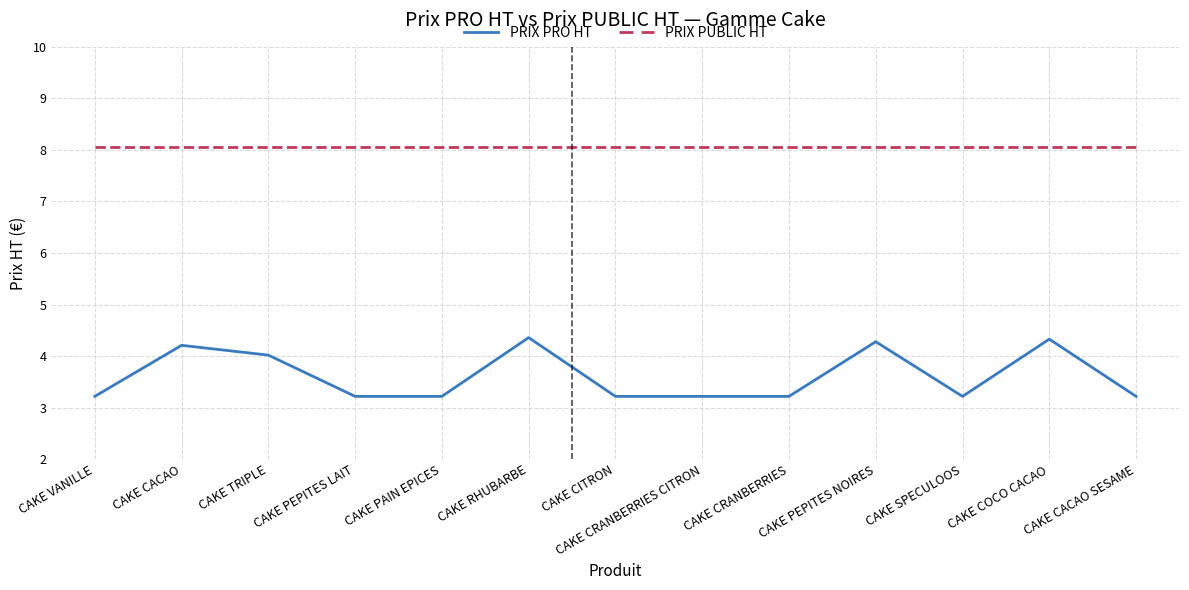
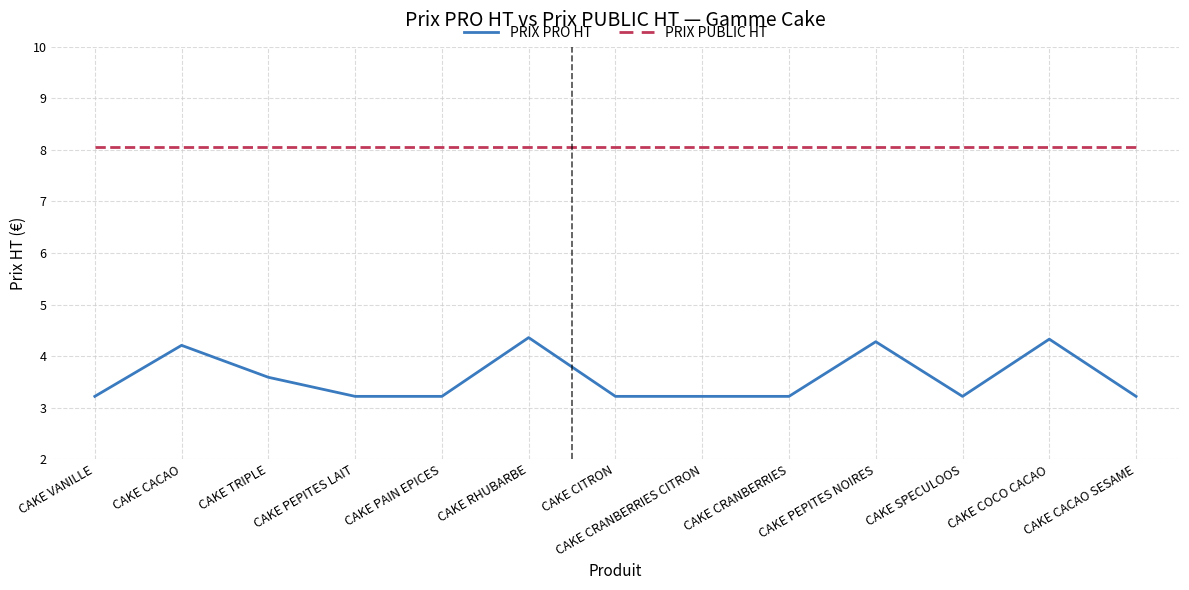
PRIX PRO HT, CAKE TRIPLE: 4.0 -> 3.6
